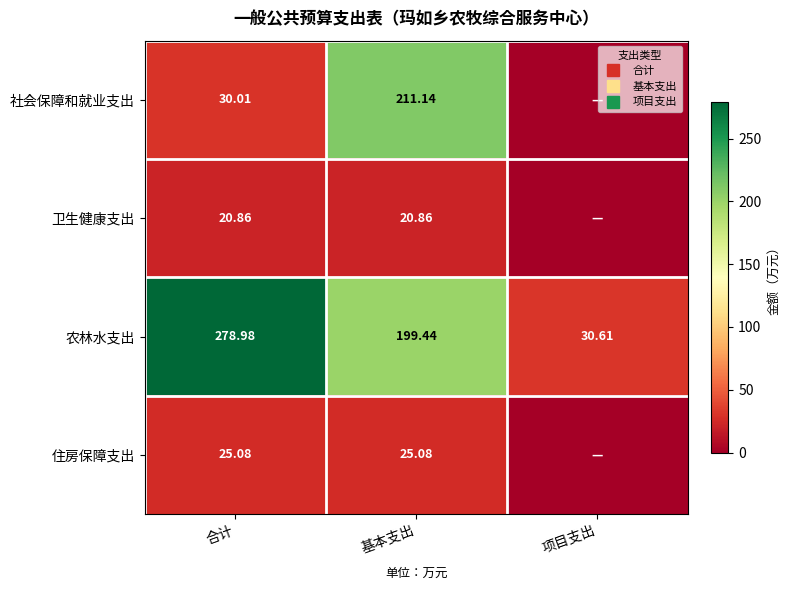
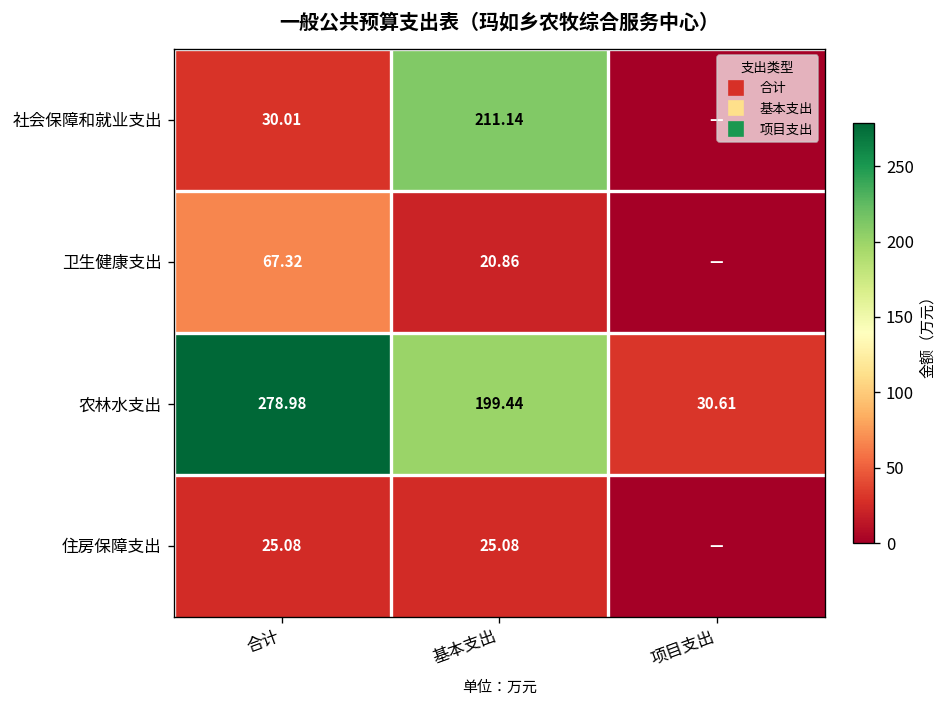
卫生健康支出, 合计: 20.86 -> 67.32
